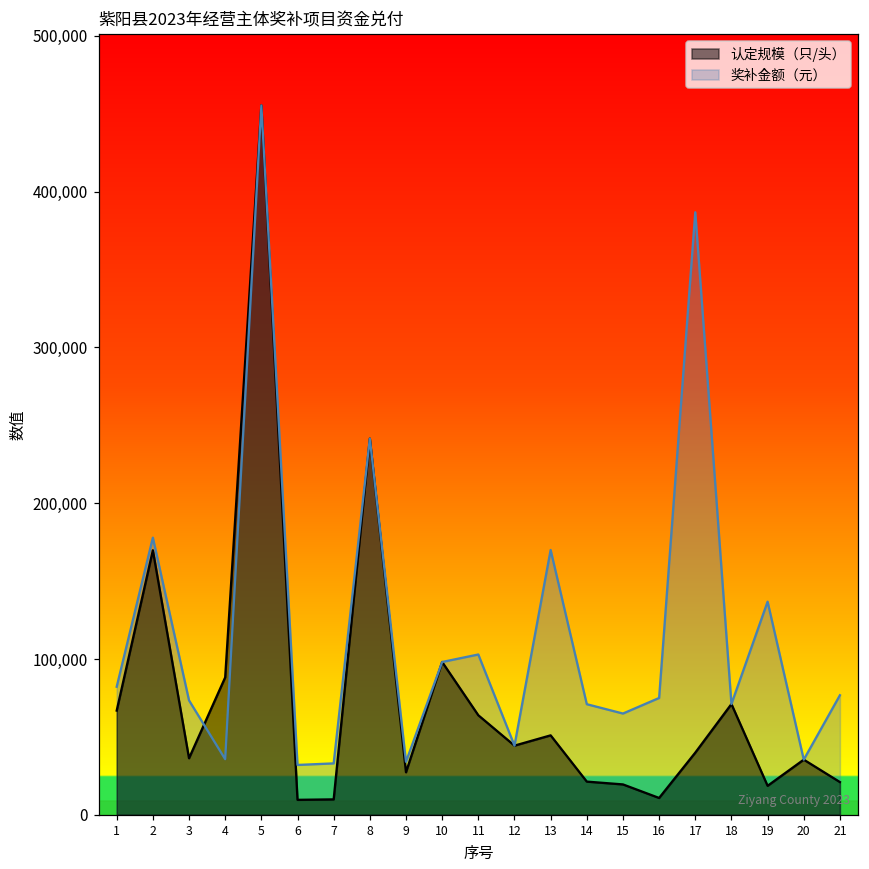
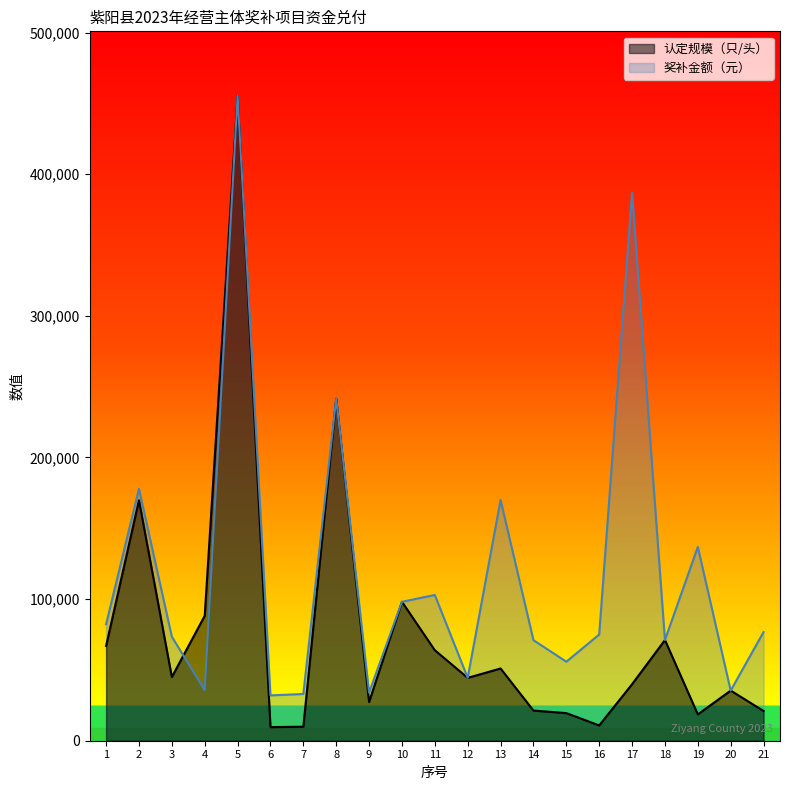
认定规模（只/头）, 3: 36,000 -> 45,000
奖补金额（元）, 15: 65,000 -> 56,000
